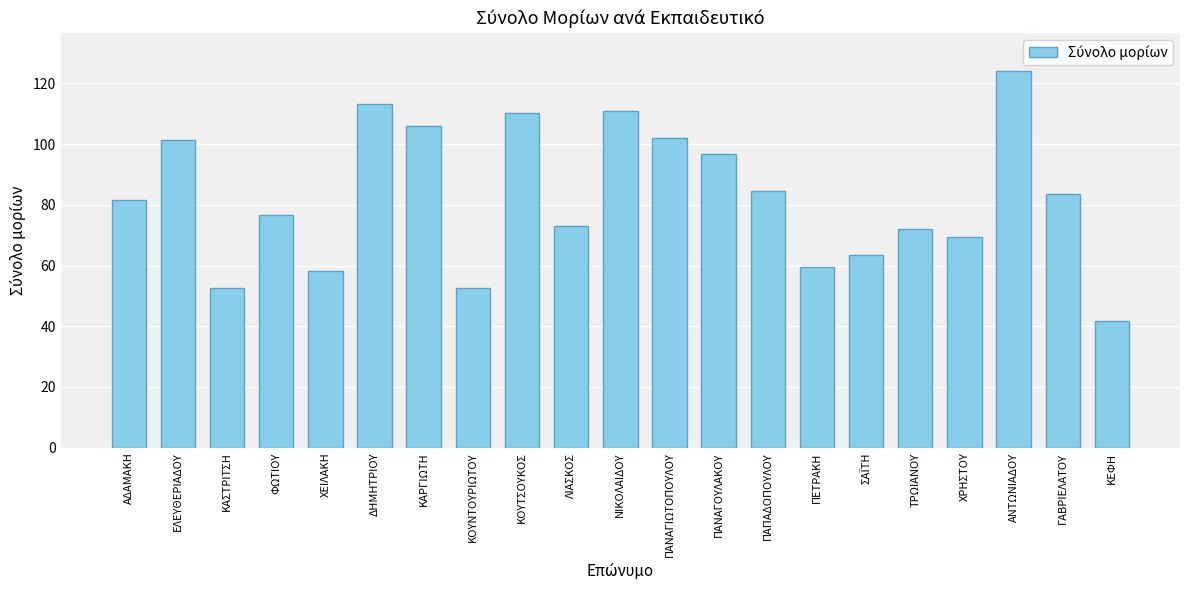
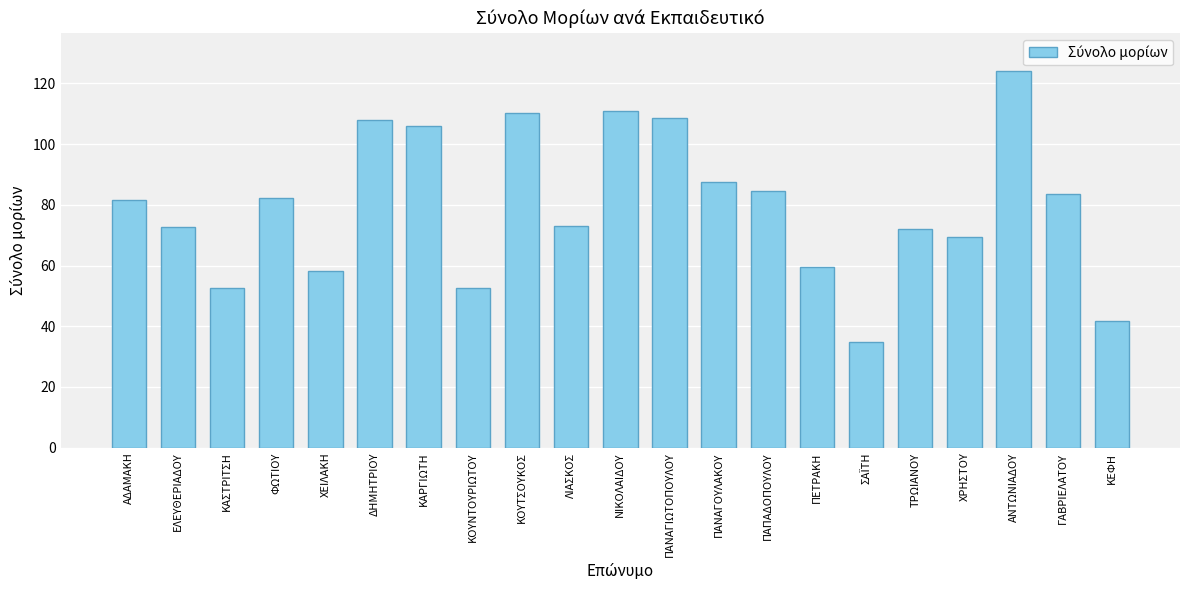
ΕΛΕΥΘΕΡΙΑΔΟΥ: 101 -> 73
ΦΩΤΙΟΥ: 77 -> 82
ΔΗΜΗΤΡΙΟΥ: 113 -> 108
ΠΑΝΑΓΙΩΤΟΠΟΥΛΟΥ: 102 -> 109
ΠΑΝΑΓΟΥΛΑΚΟΥ: 97 -> 88
ΣΑΪΤΗ: 63 -> 35
